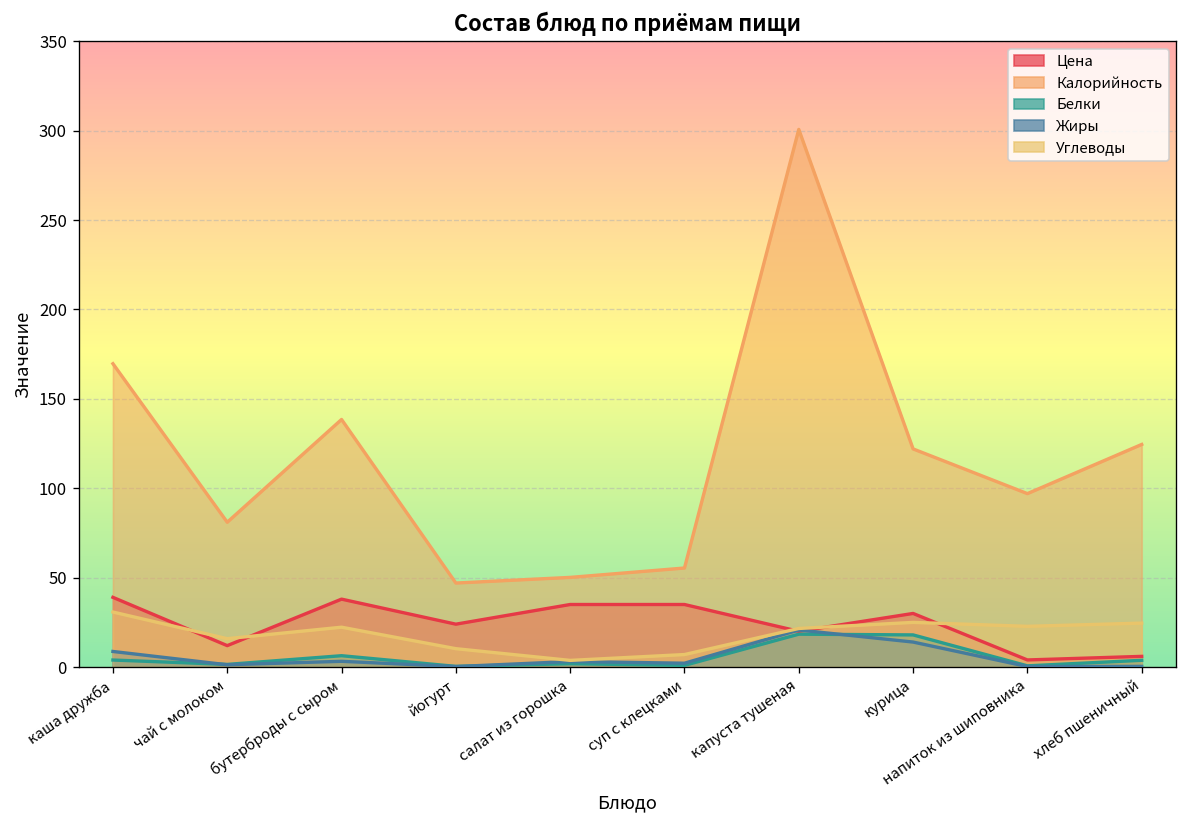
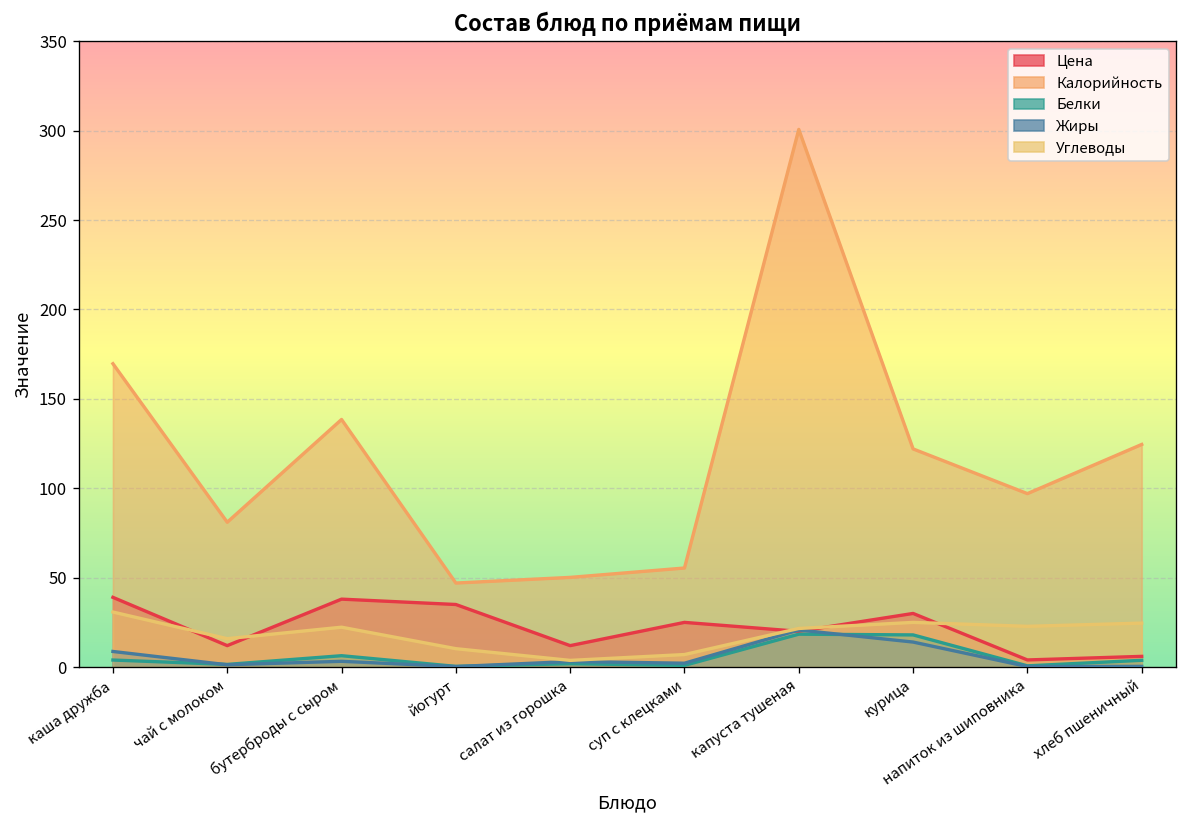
Цена, йогурт: 24 -> 35
Цена, салат из горошка: 35 -> 12
Цена, суп с клецками: 35 -> 25
